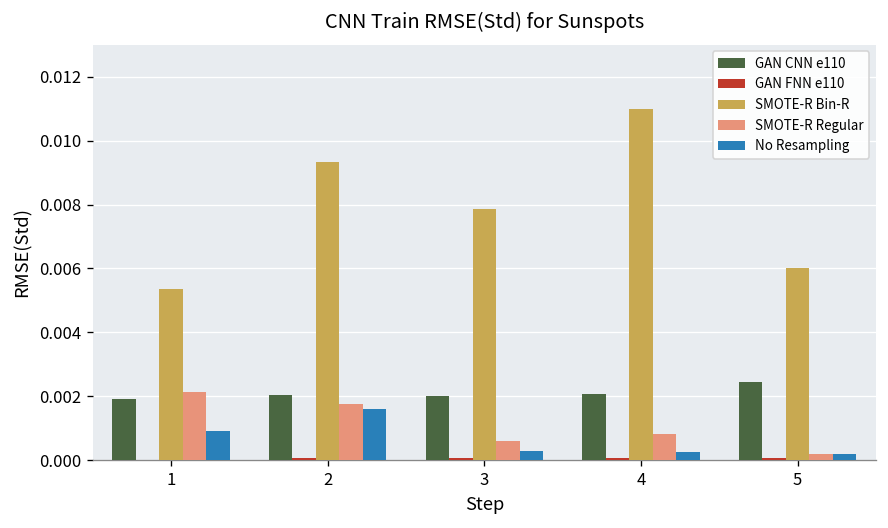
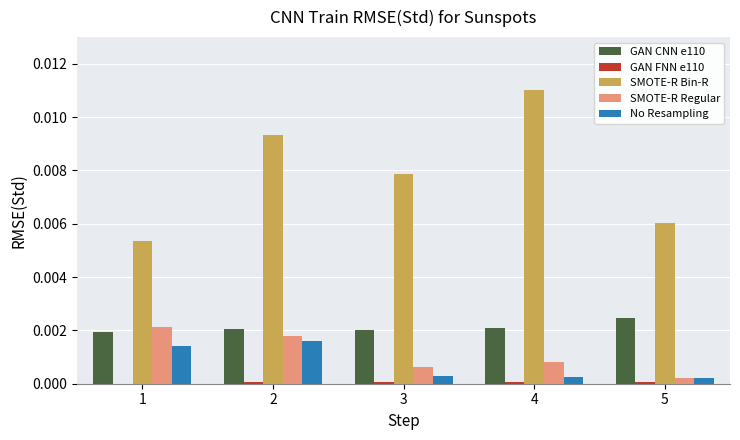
No Resampling, 1: 0.0009 -> 0.0014
